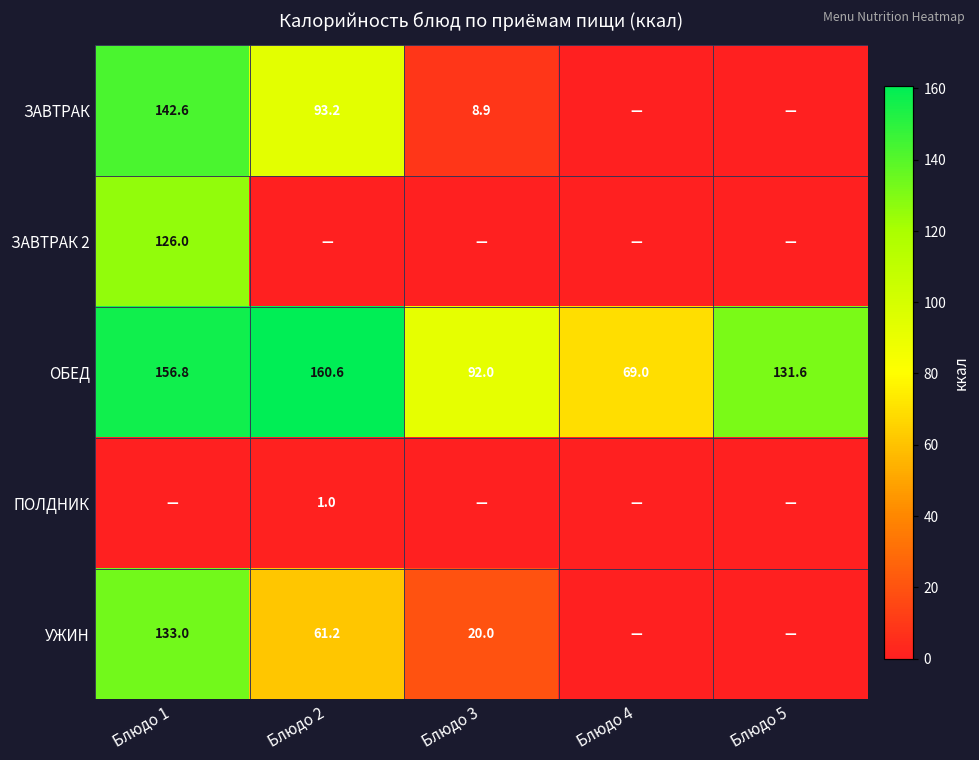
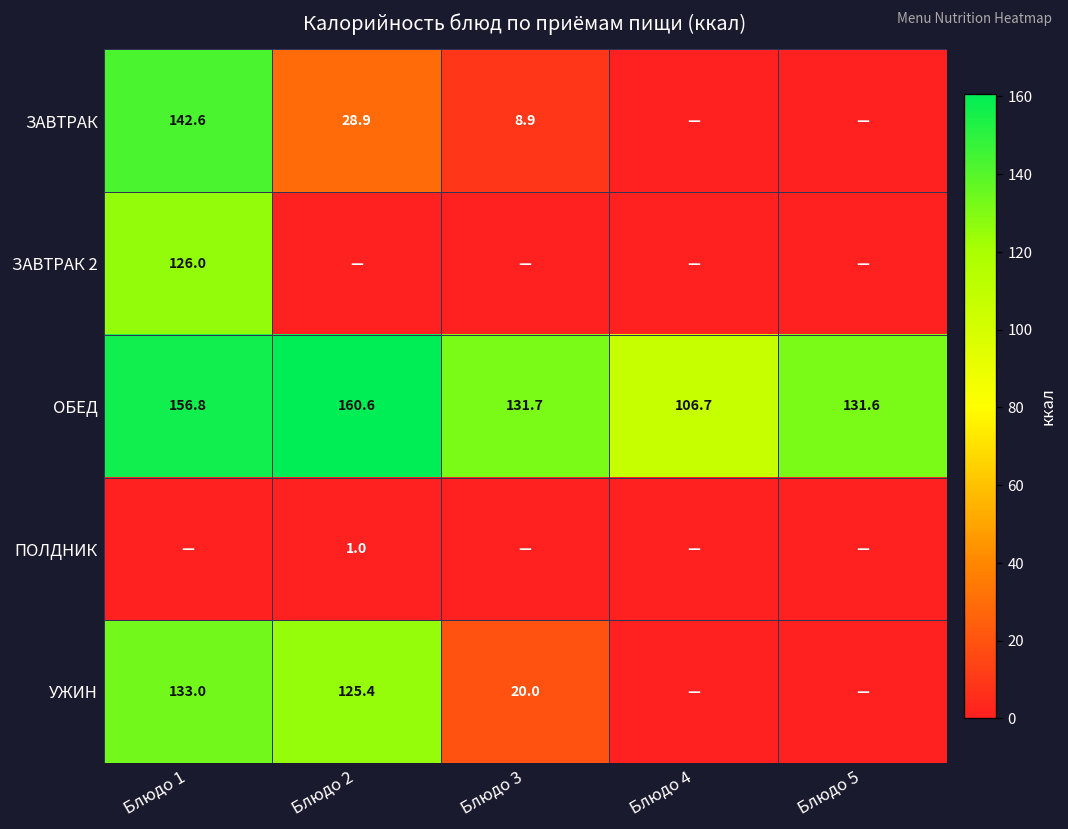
ЗАВТРАК, Блюдо 2: 93.2 -> 28.9
ОБЕД, Блюдо 3: 92.0 -> 131.7
ОБЕД, Блюдо 4: 69.0 -> 106.7
УЖИН, Блюдо 2: 61.2 -> 125.4
